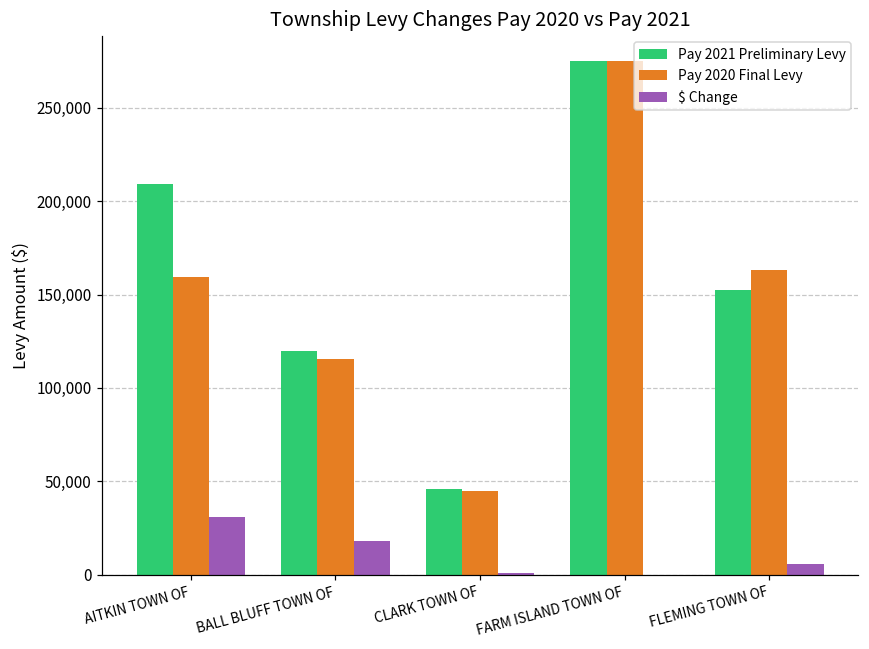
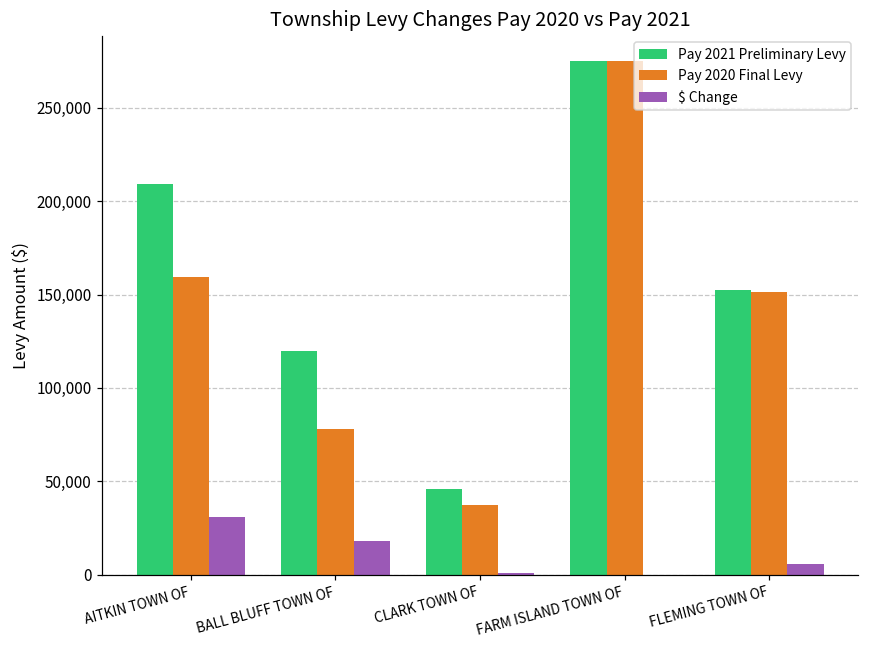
Pay 2020 Final Levy, BALL BLUFF TOWN OF: 116,000 -> 78,000
Pay 2020 Final Levy, CLARK TOWN OF: 45,000 -> 37,000
Pay 2020 Final Levy, FLEMING TOWN OF: 163,000 -> 152,000
